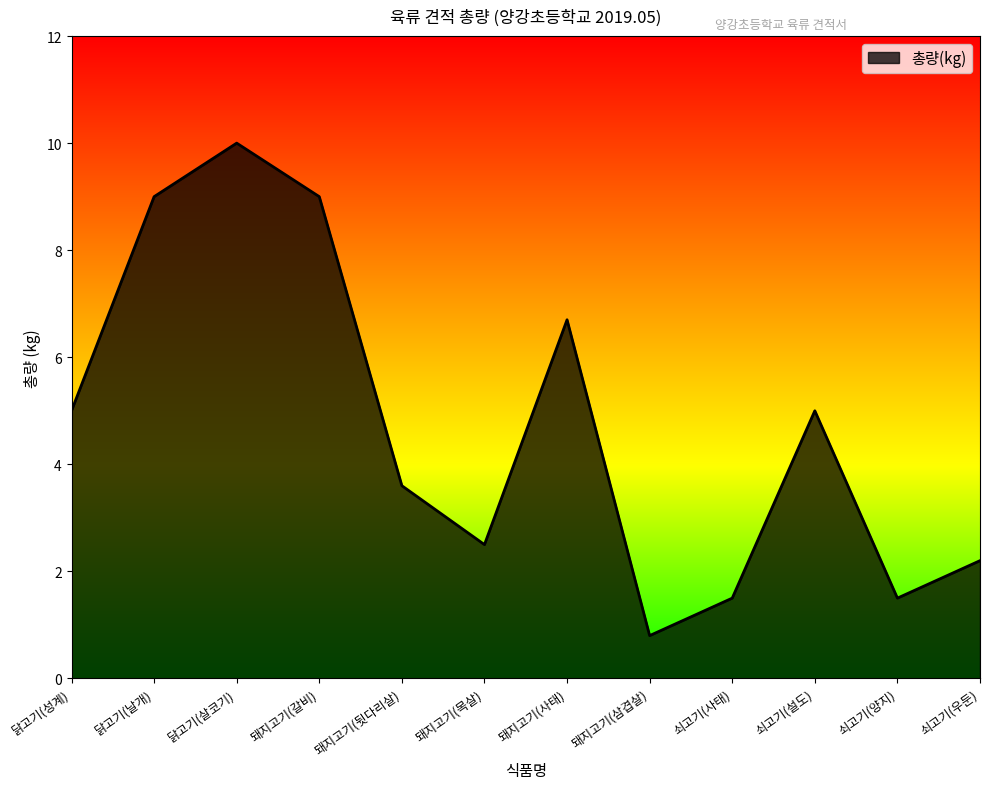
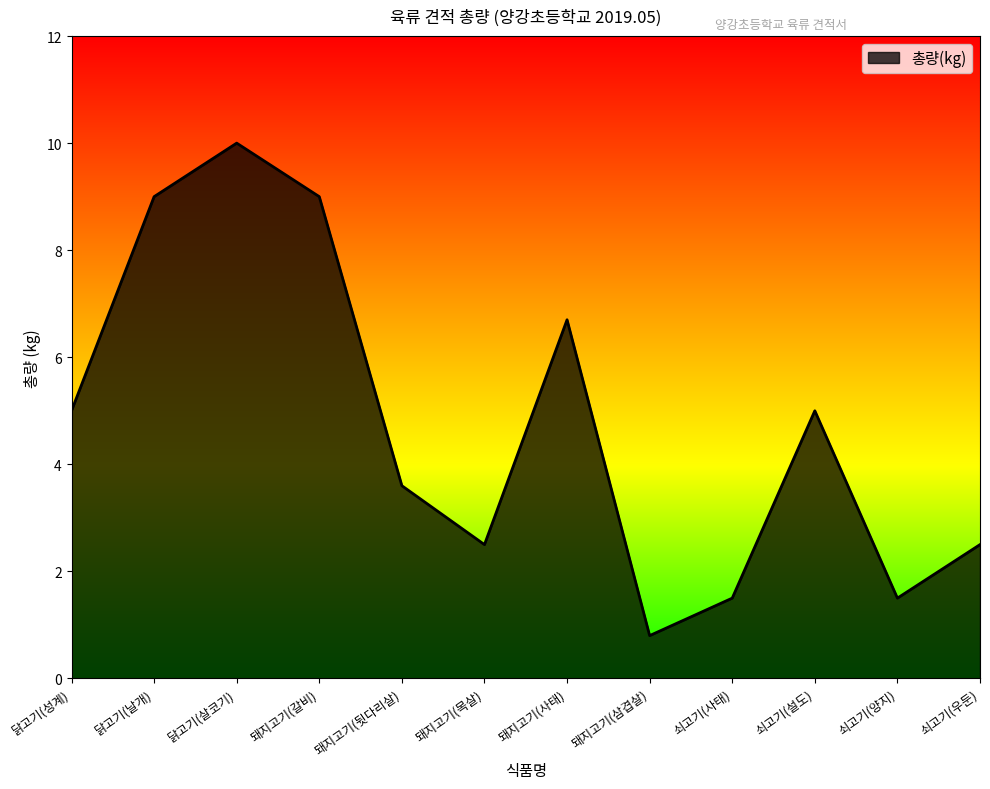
쇠고기(우둔): 2.2 -> 2.5
